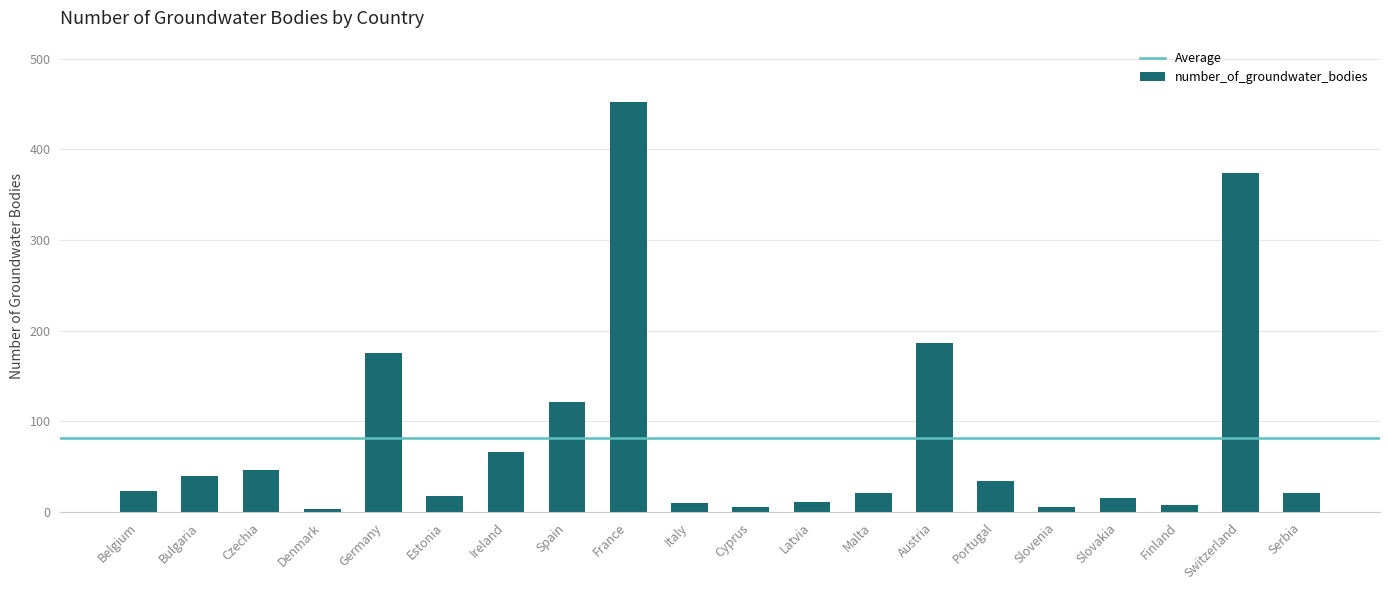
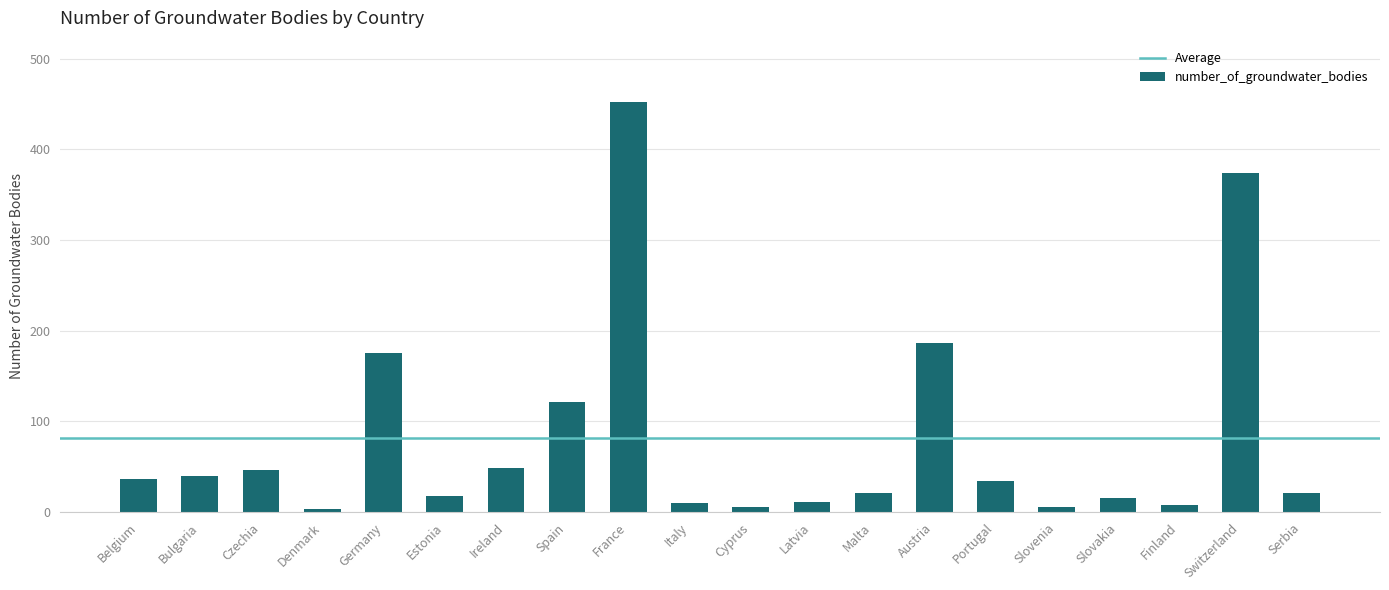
Belgium: 20 -> 40
Ireland: 70 -> 50
